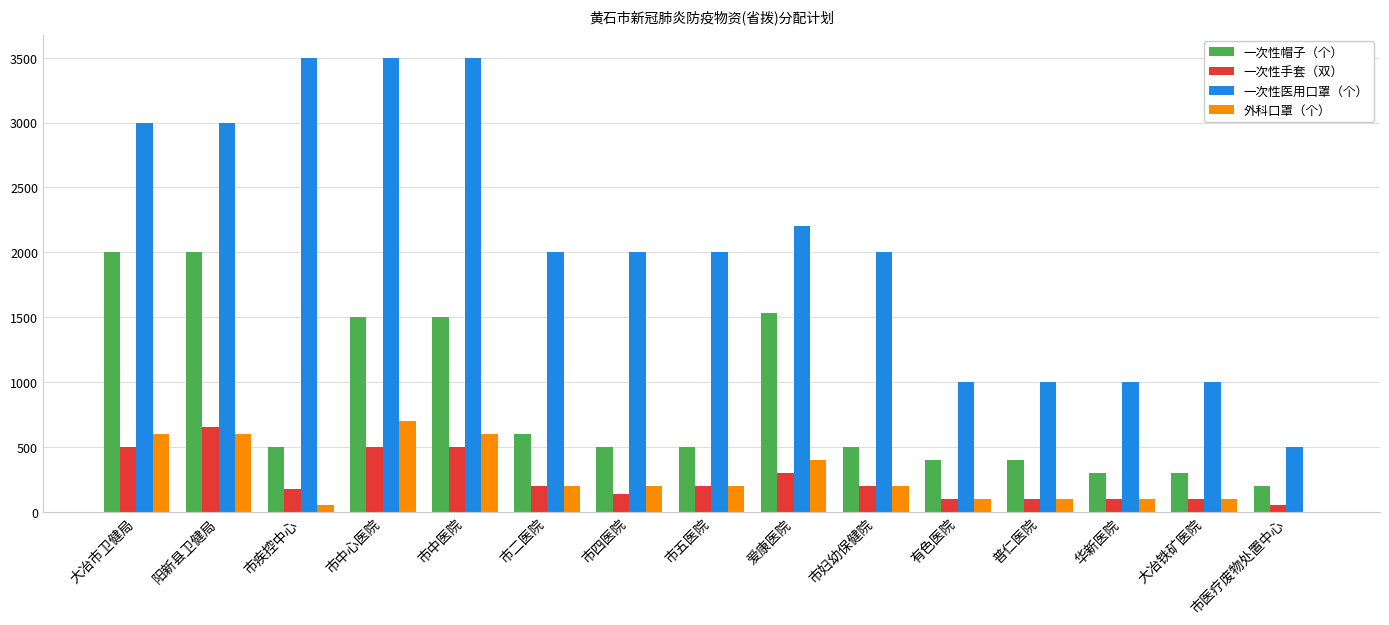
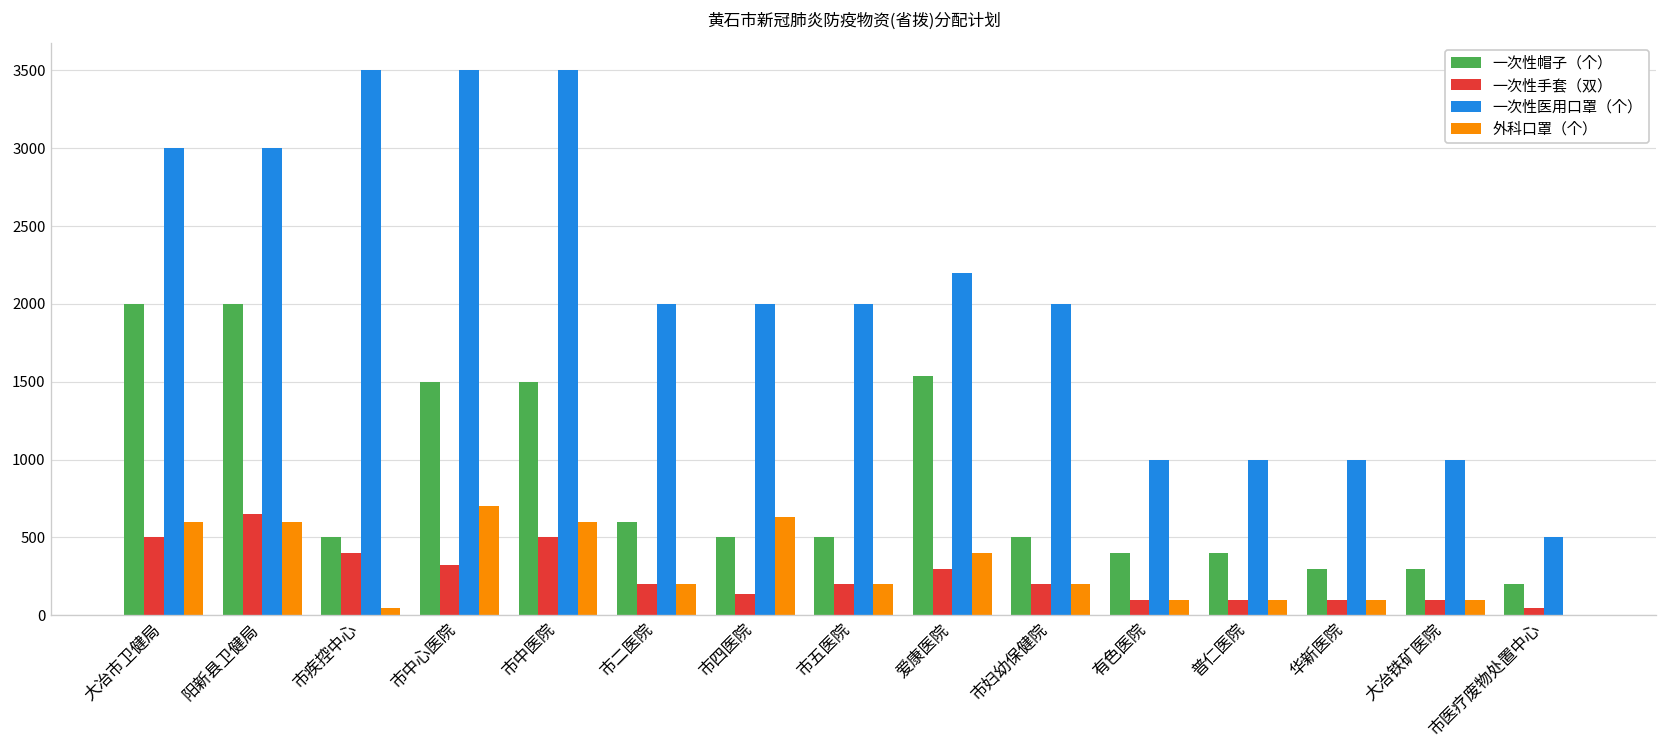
一次性手套（双）, 市疾控中心: 180 -> 400
一次性手套（双）, 市中心医院: 500 -> 320
外科口罩（个）, 市四医院: 200 -> 630
